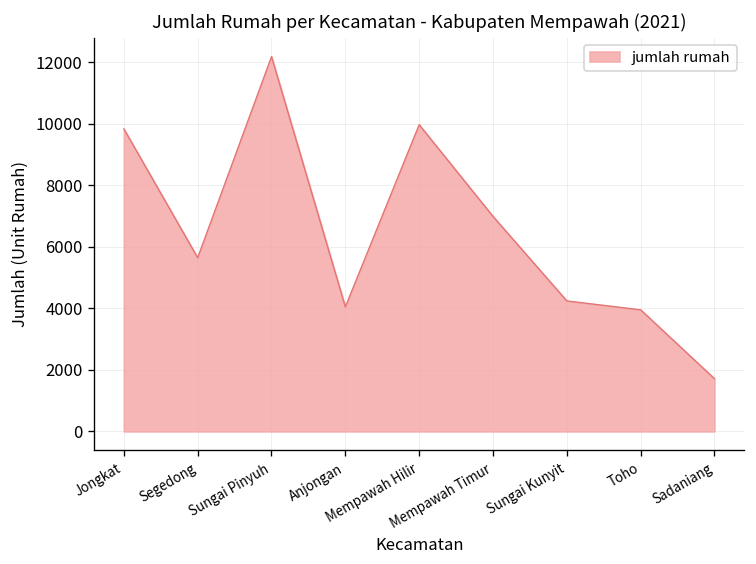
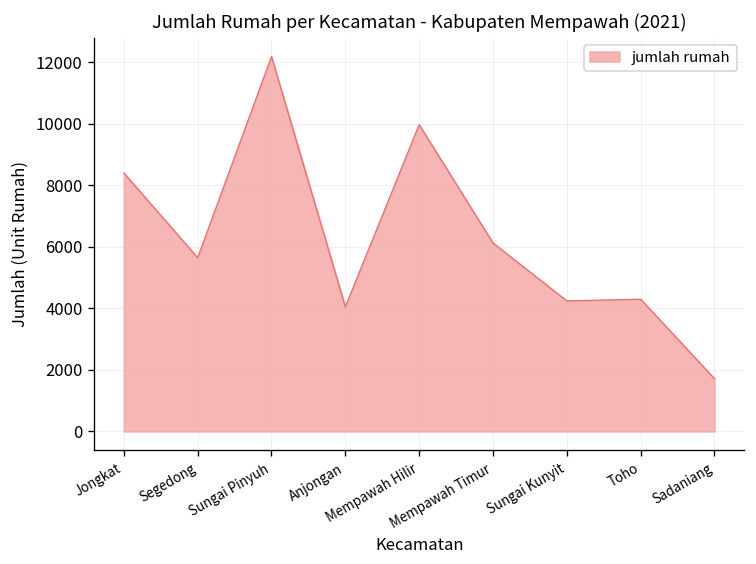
Jongkat: 9800 -> 8400
Mempawah Timur: 7000 -> 6100
Toho: 4000 -> 4300
